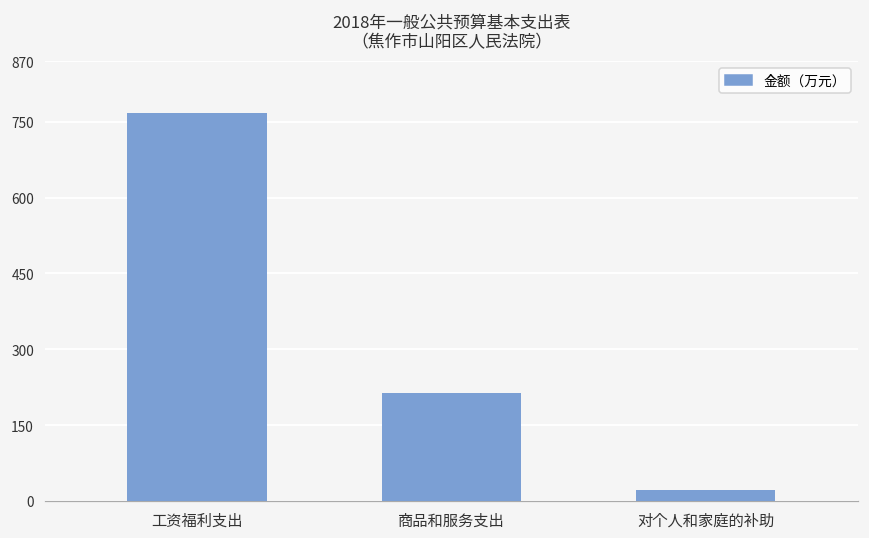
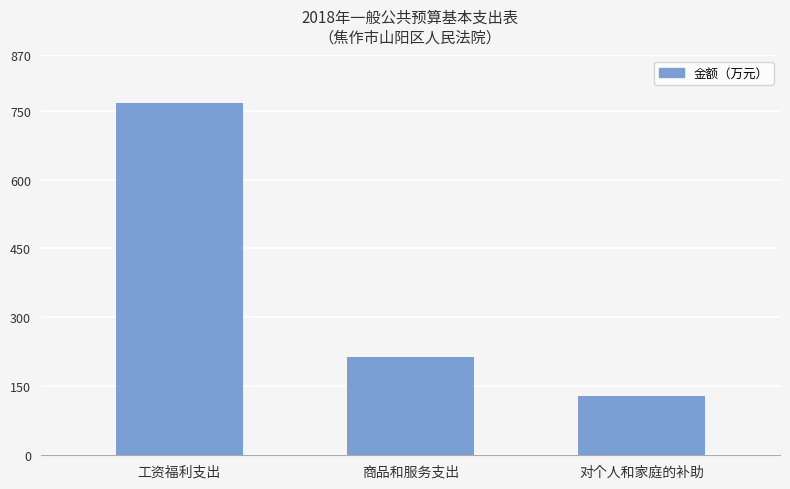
对个人和家庭的补助: 20 -> 130
